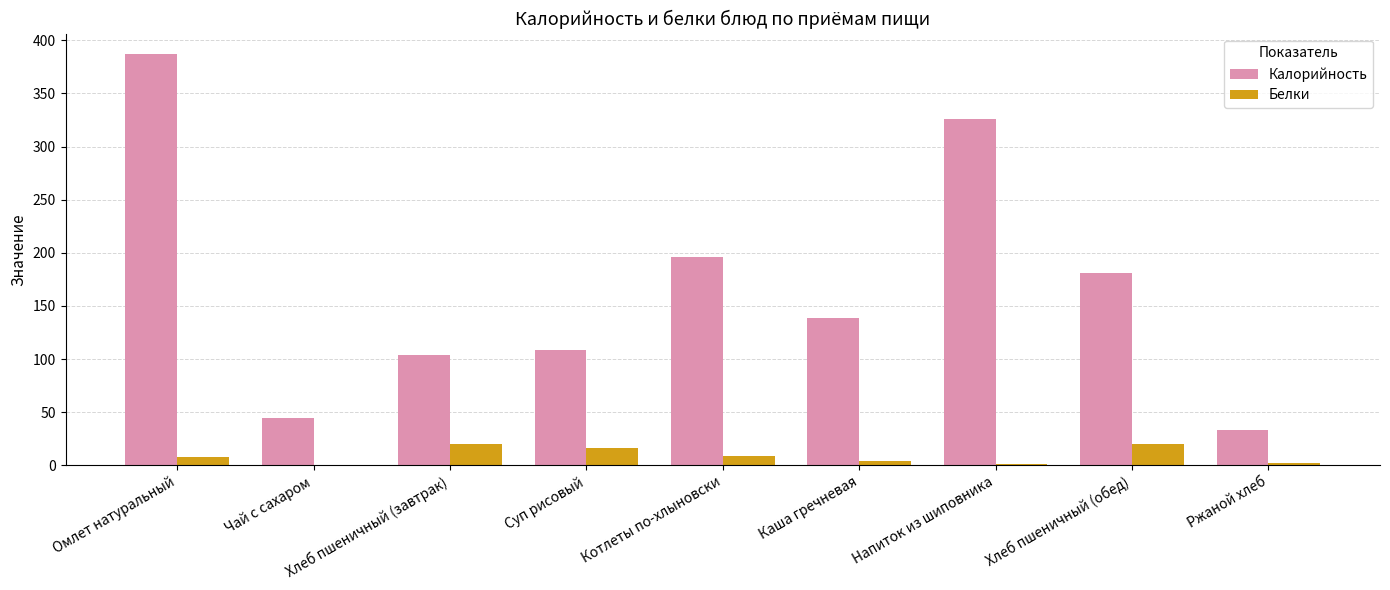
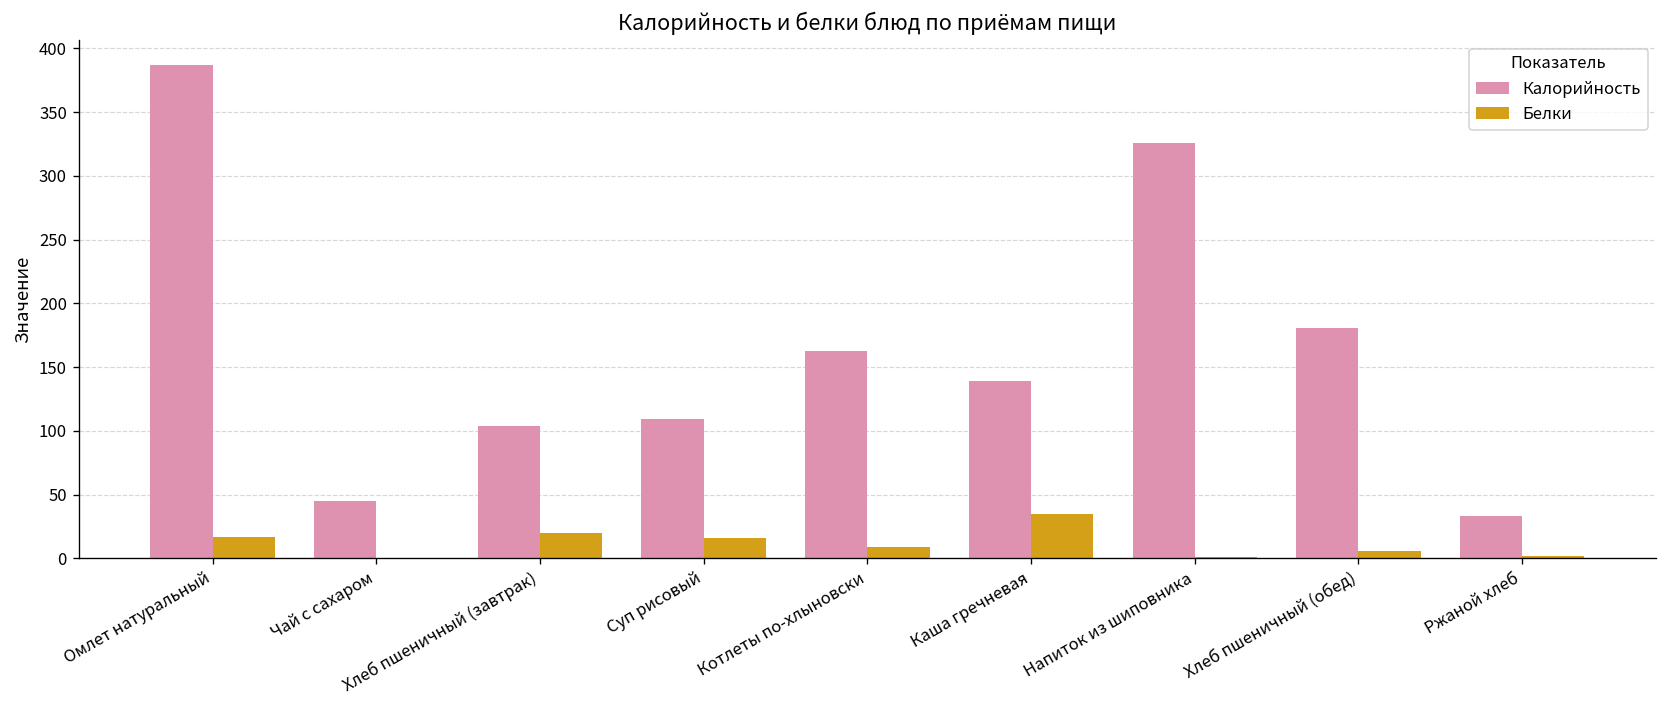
Белки, Омлет натуральный: 8 -> 17
Калорийность, Котлеты по-хлыновски: 196 -> 163
Белки, Каша гречневая: 4 -> 35
Белки, Хлеб пшеничный (обед): 20 -> 6
